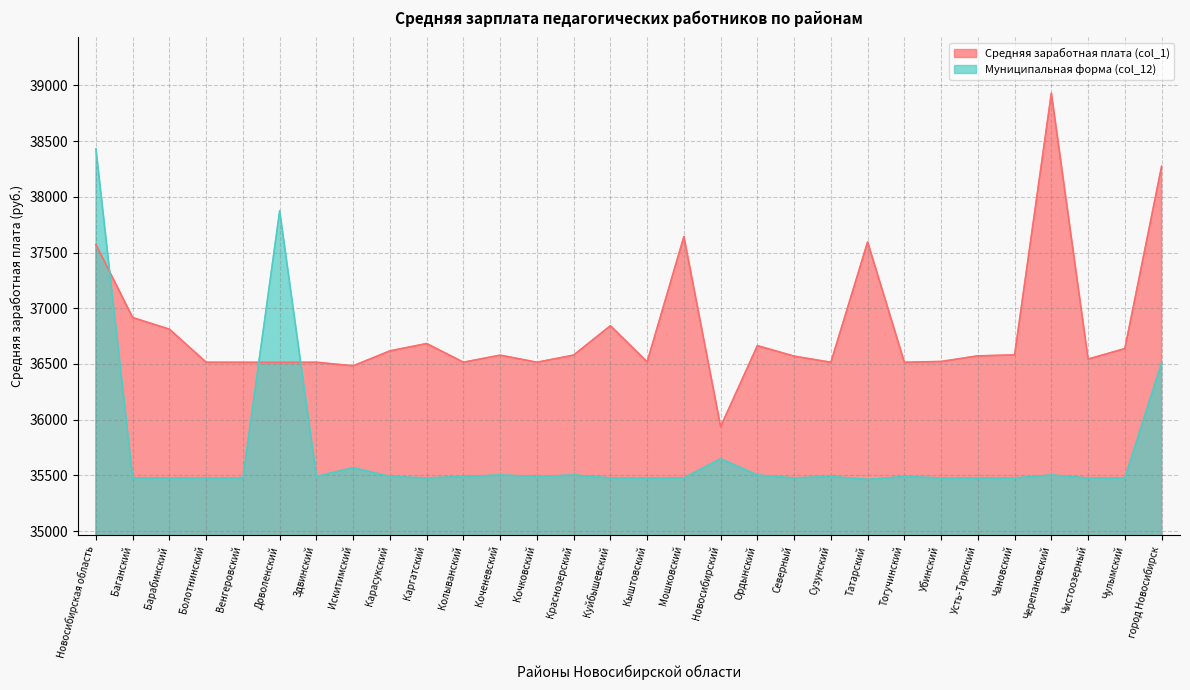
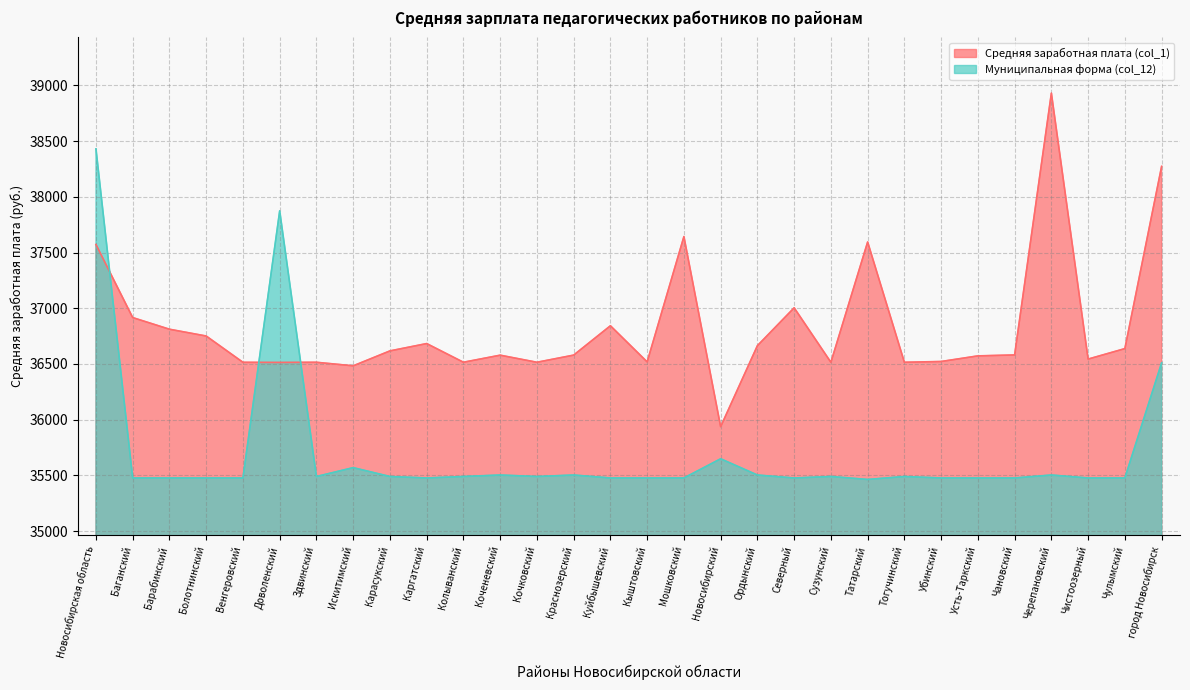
Средняя заработная плата (col_1), Болотнинский: 36520 -> 36750
Средняя заработная плата (col_1), Северный: 36570 -> 37000
